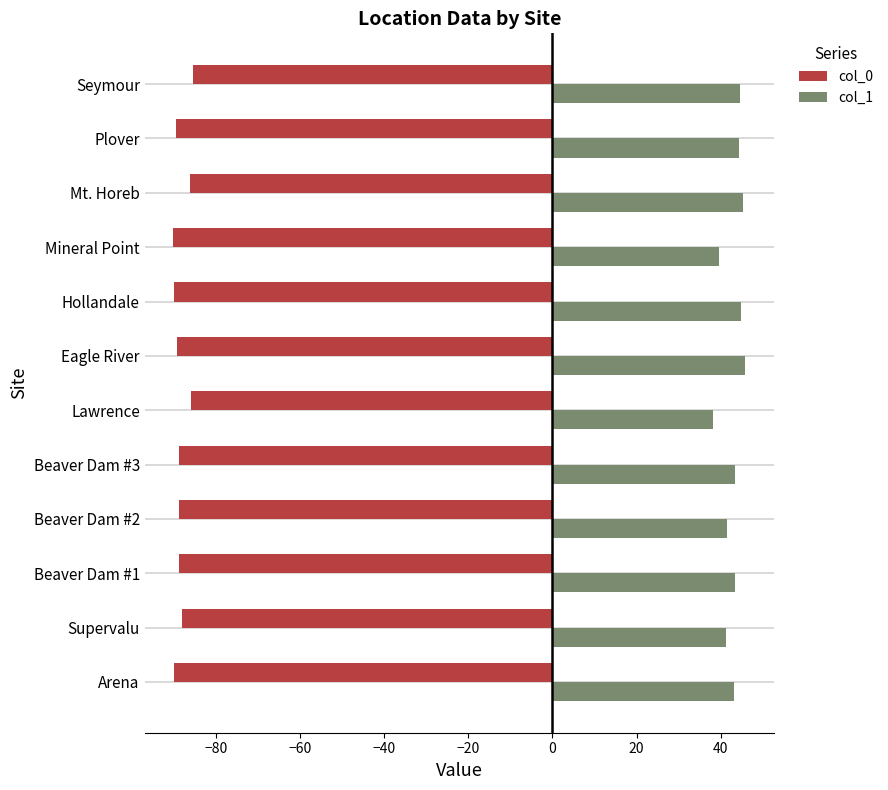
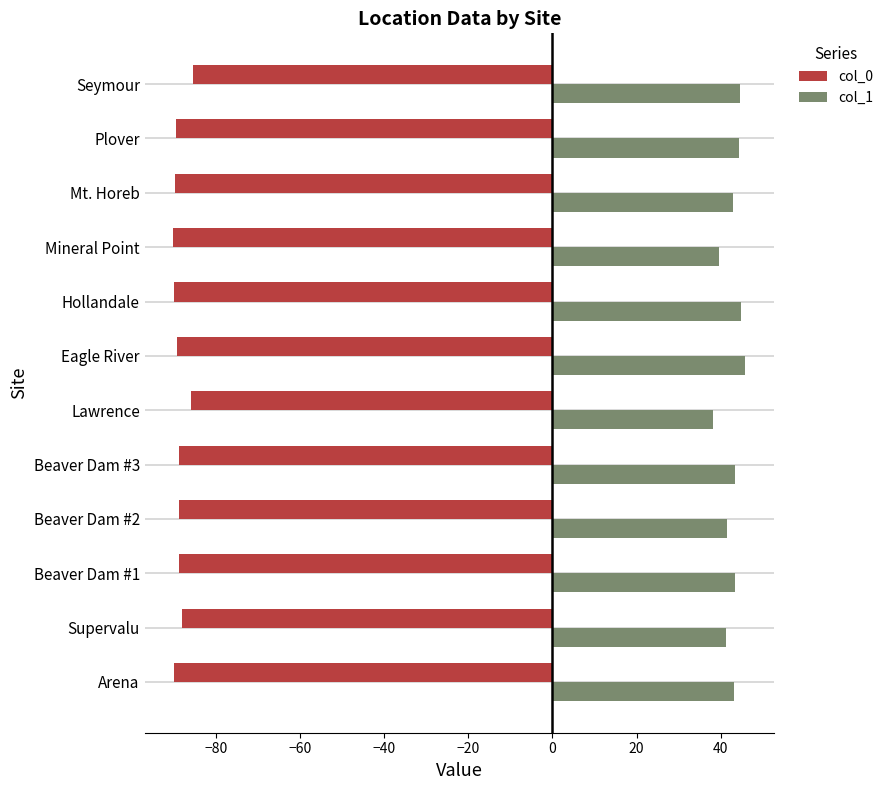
col_0, Mt. Horeb: -86 -> -90
col_1, Mt. Horeb: 45 -> 43
